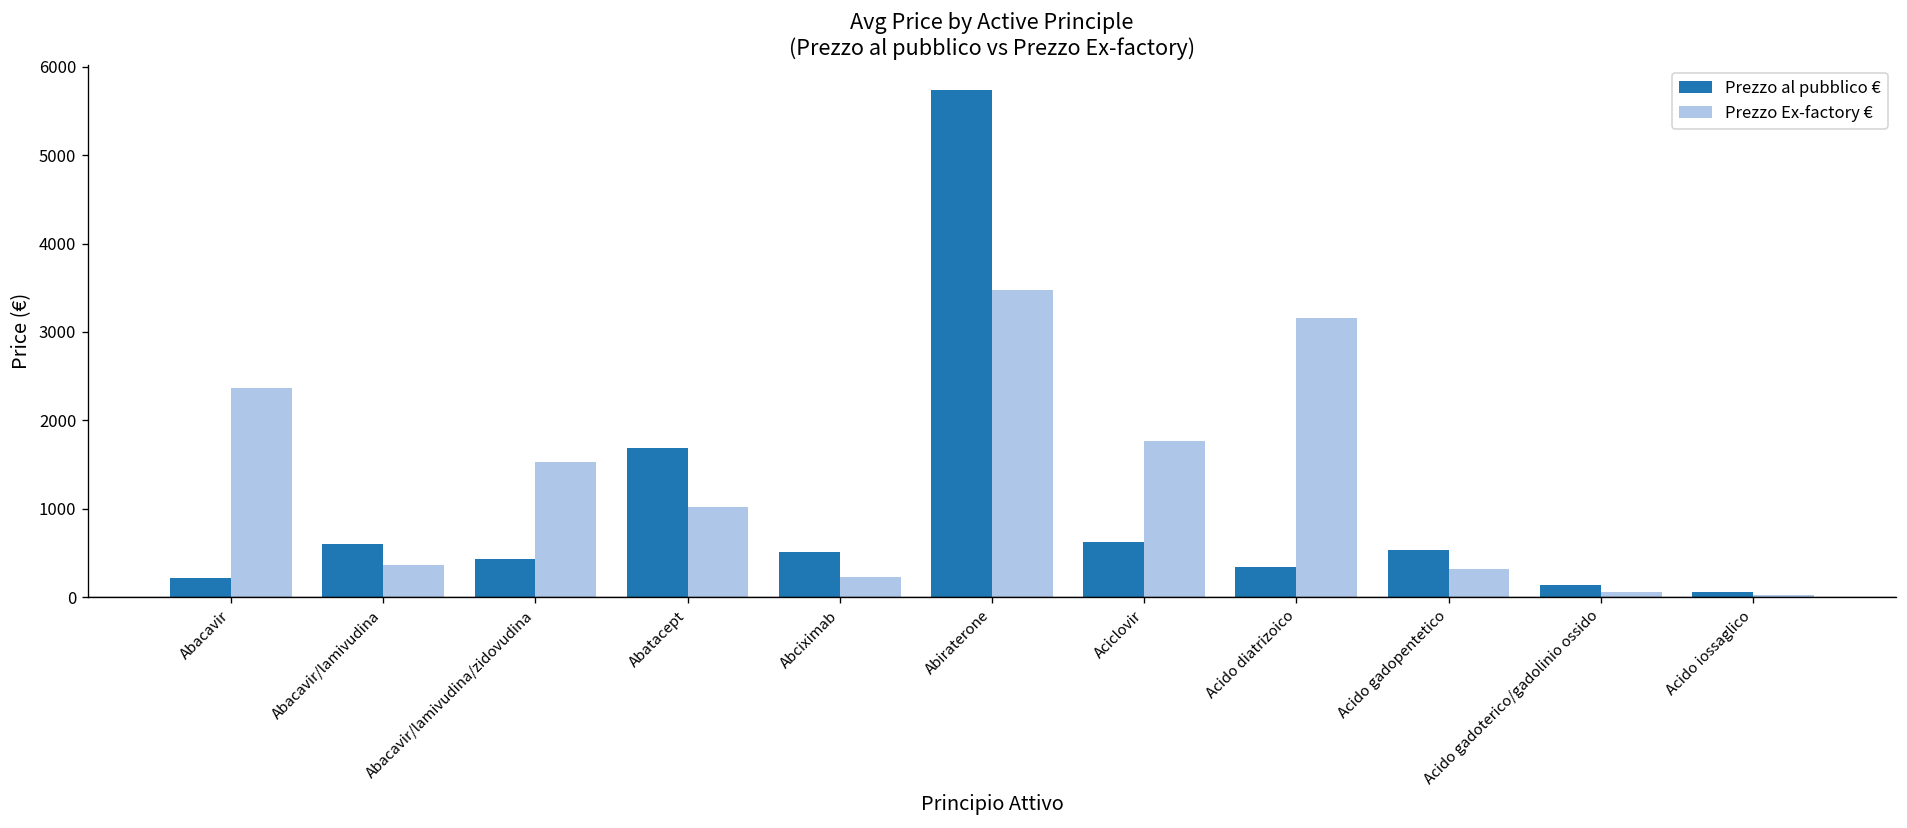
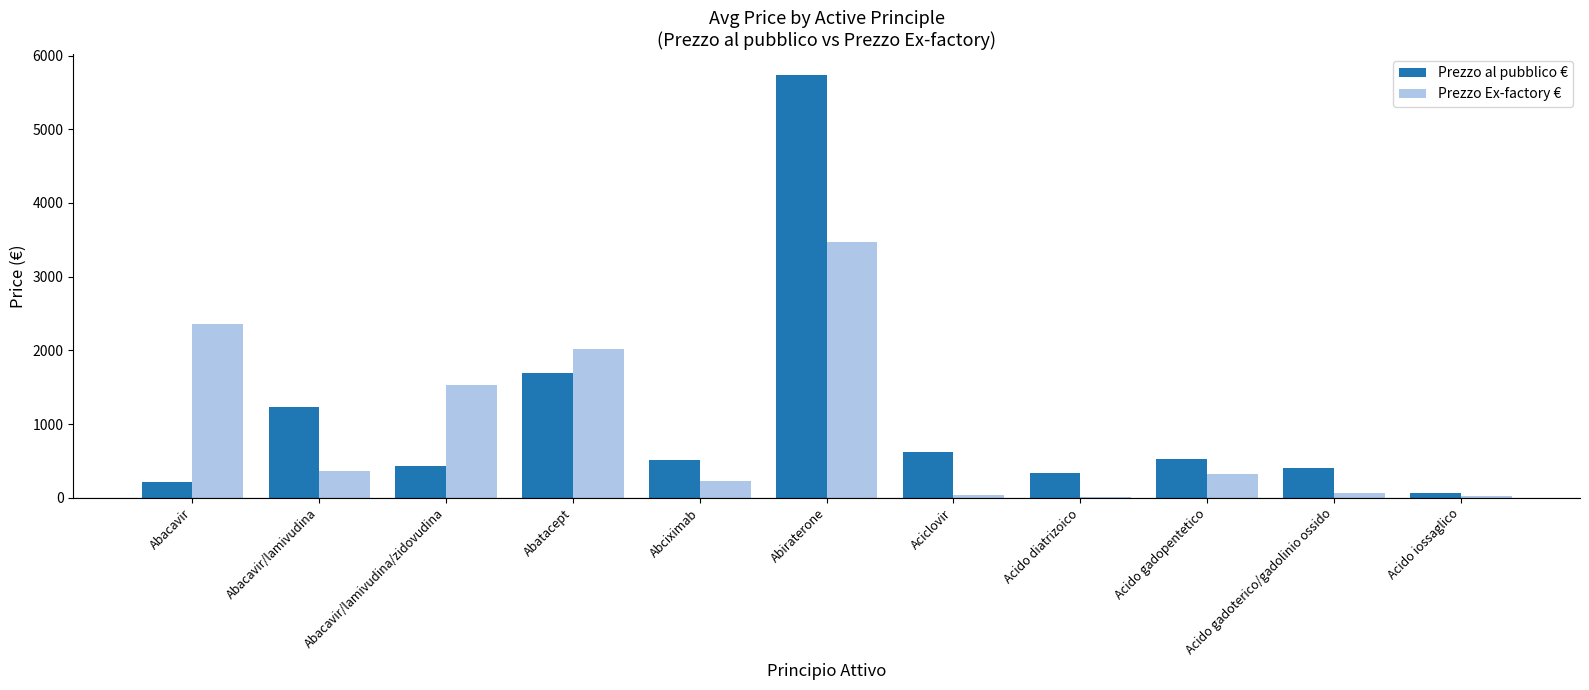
Prezzo al pubblico €, Abacavir/lamivudina: 600 -> 1200
Prezzo Ex-factory €, Abatacept: 1000 -> 2000
Prezzo Ex-factory €, Aciclovir: 1800 -> 0
Prezzo Ex-factory €, Acido diatrizoico: 3200 -> 0
Prezzo al pubblico €, Acido gadoterico/gadolinio ossido: 100 -> 400
